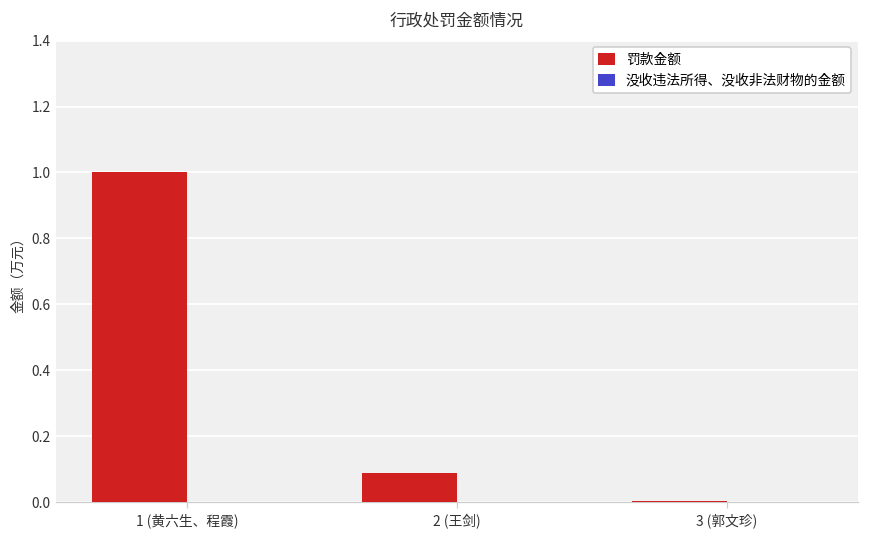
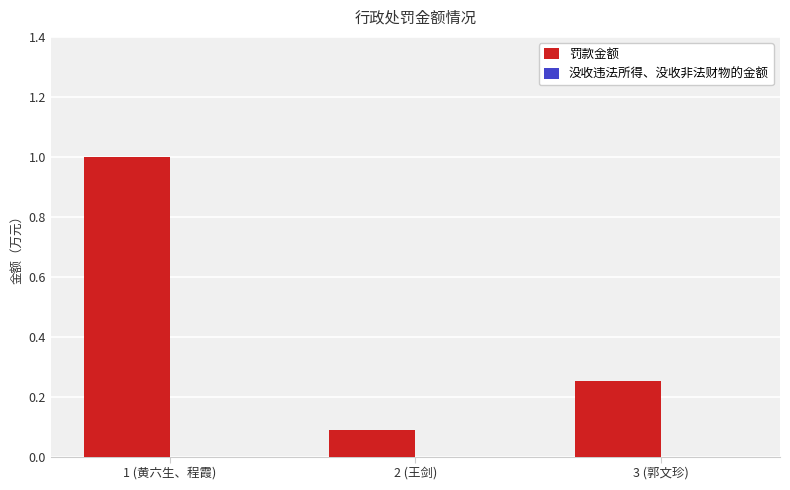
罚款金额, 3 (郭文珍): 0.01 -> 0.25
